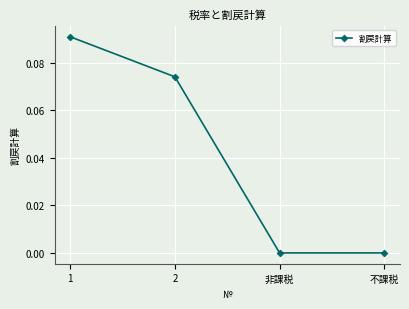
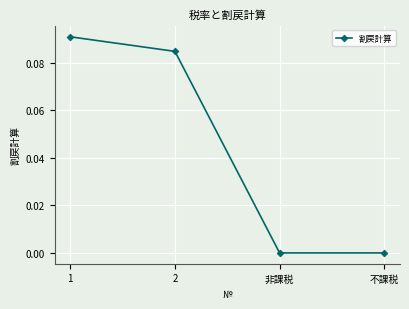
2: 0.074 -> 0.085
